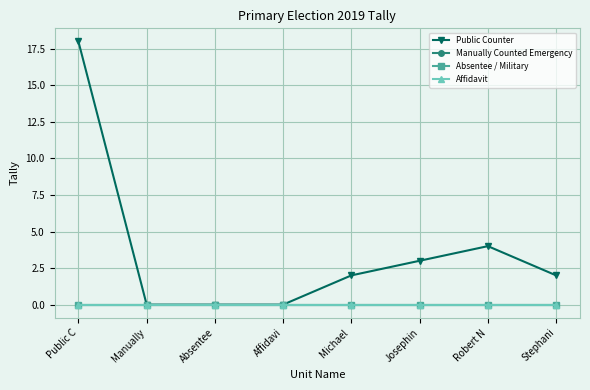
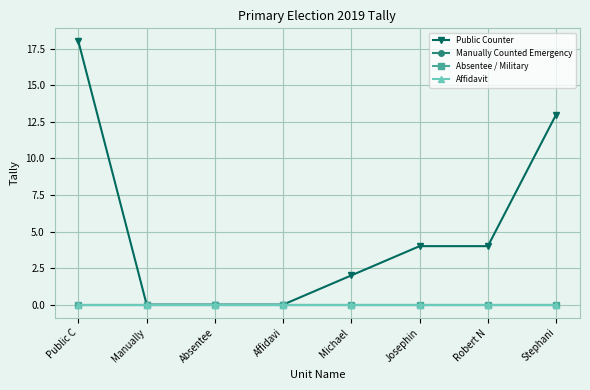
Public Counter, Josephin: 3 -> 4
Public Counter, Stephani: 2 -> 13
